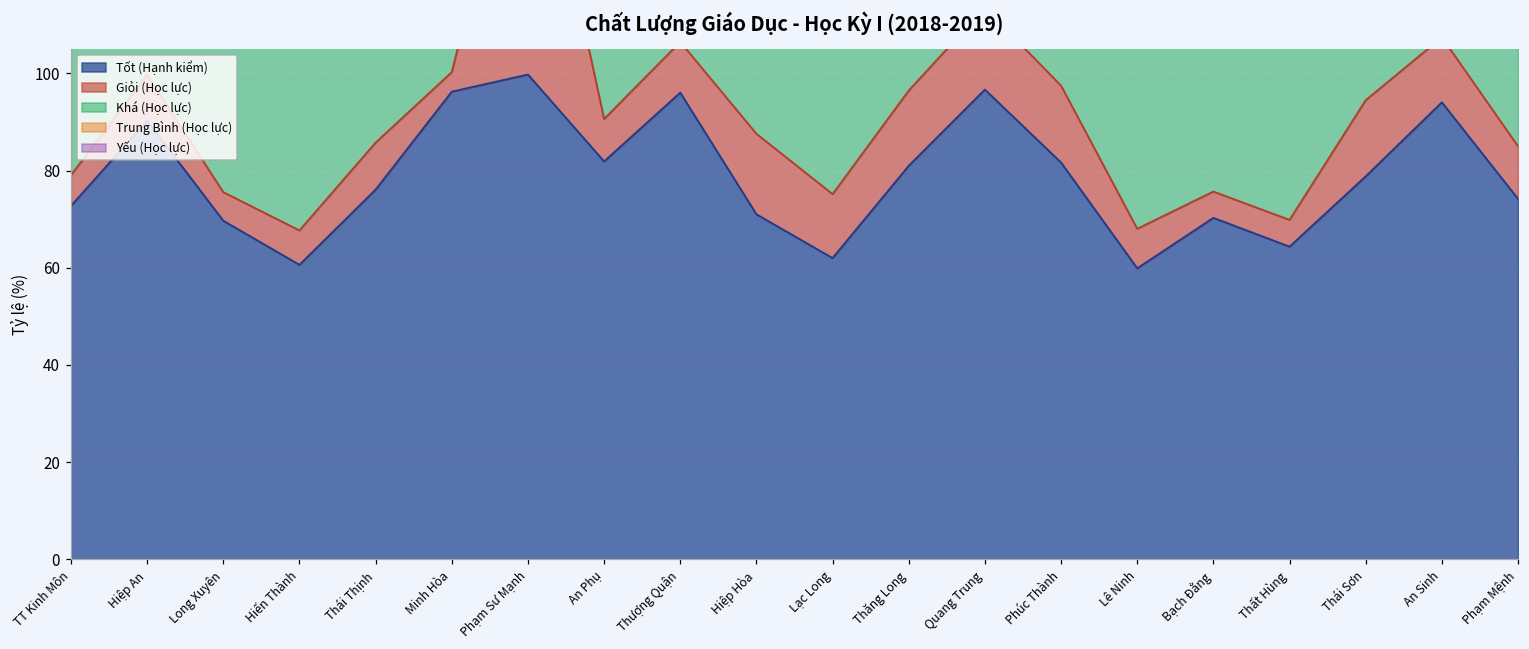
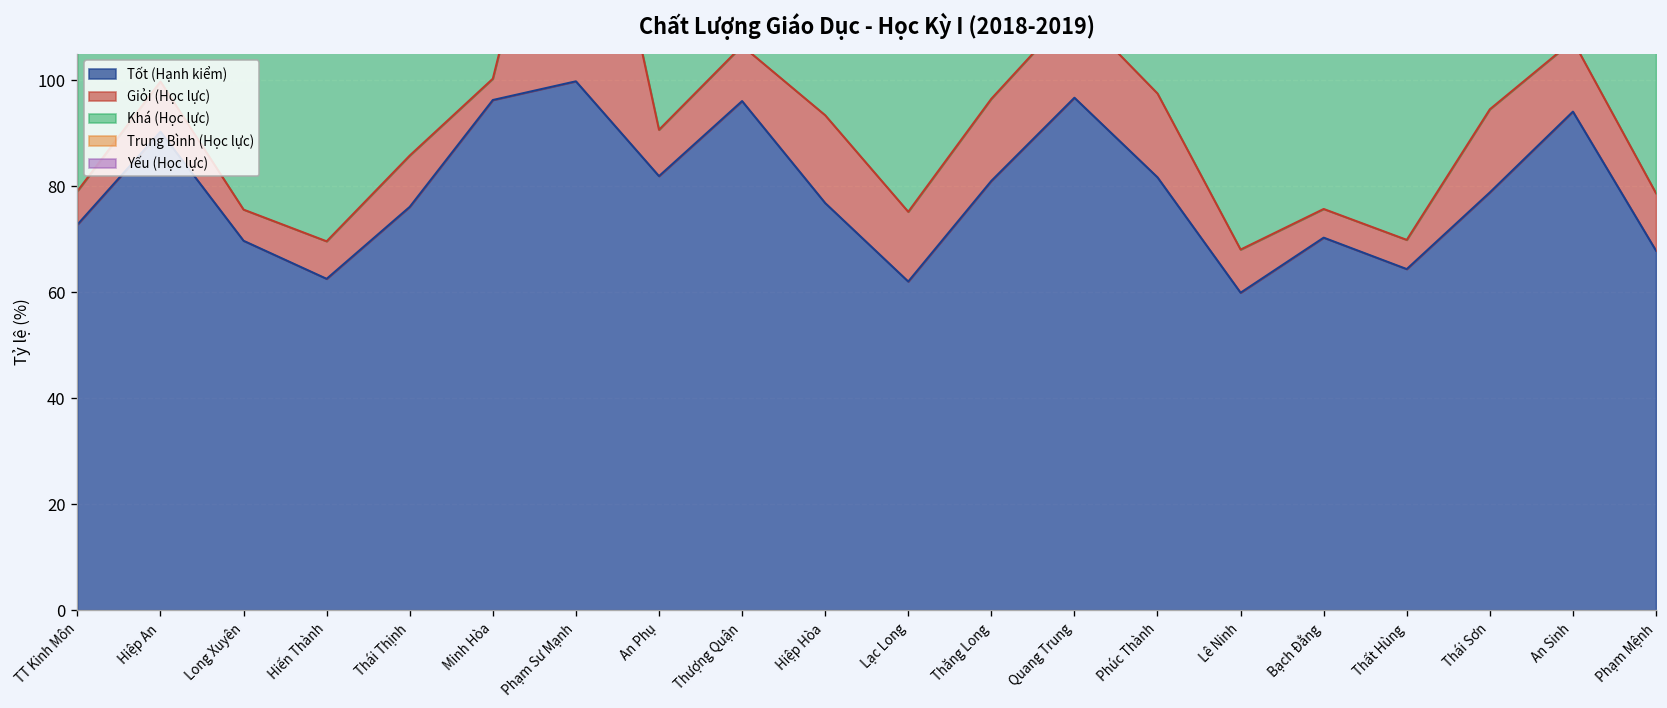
Tốt (Hạnh kiểm), Hiến Thành: 61 -> 63
Tốt (Hạnh kiểm), Hiệp Hòa: 71 -> 77
Tốt (Hạnh kiểm), Phạm Mệnh: 74 -> 68
